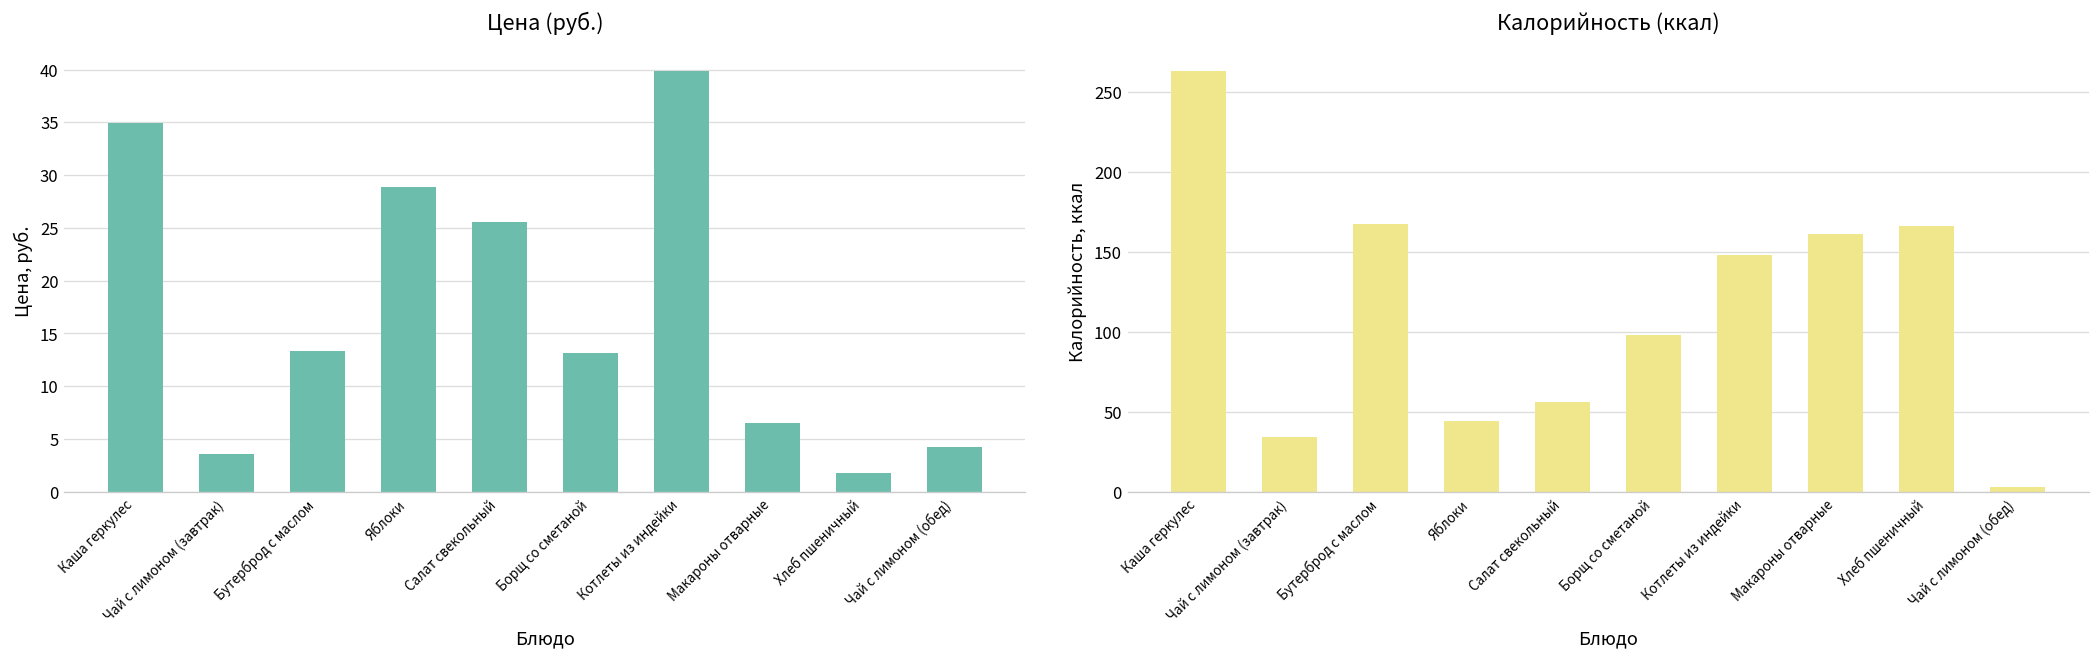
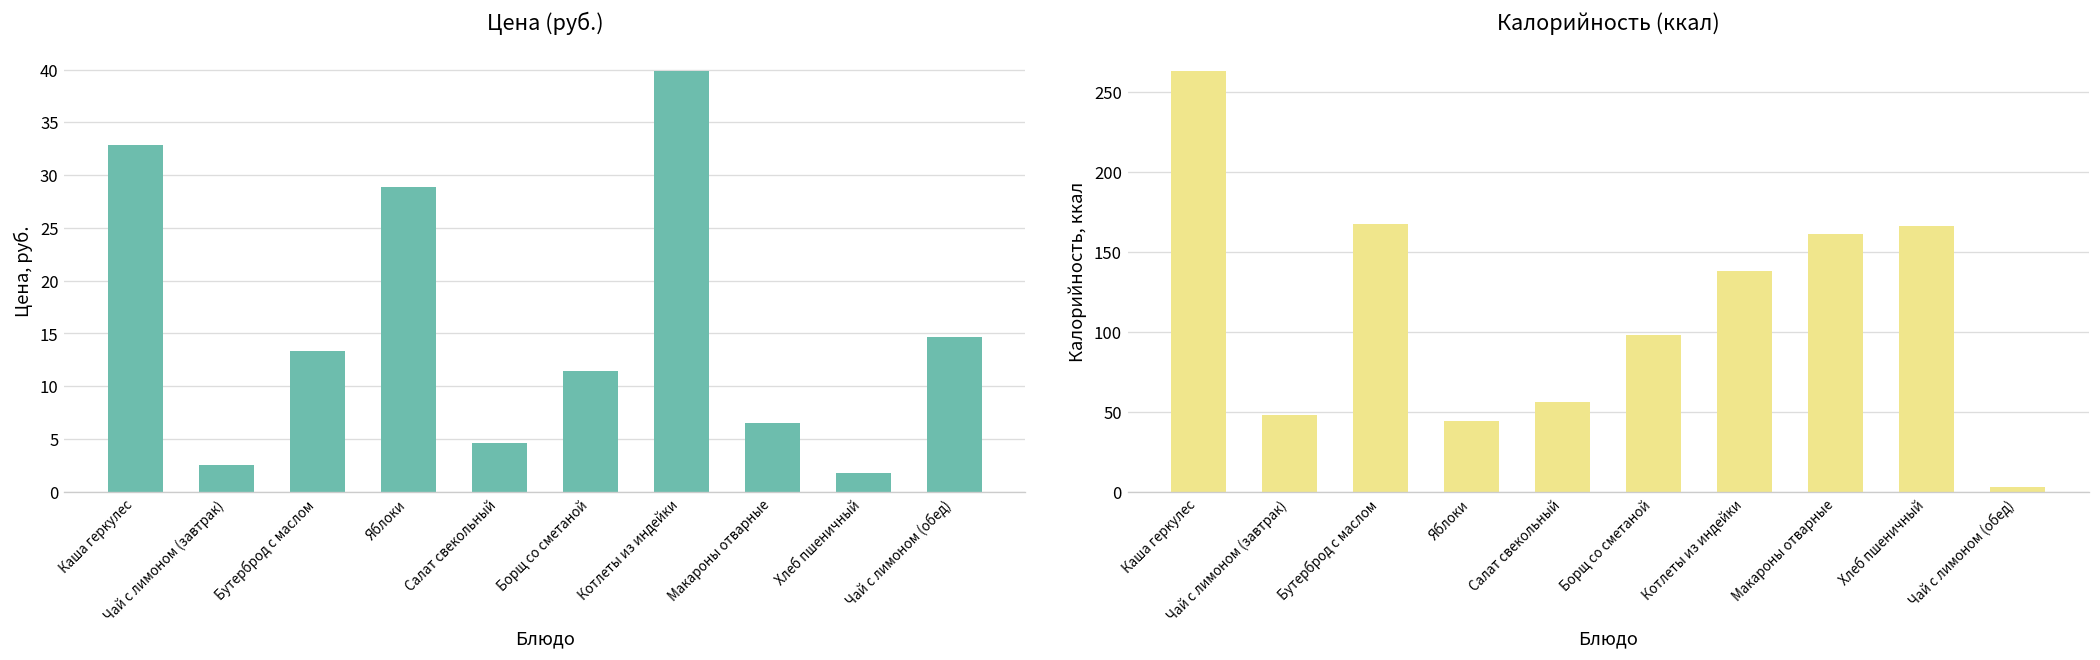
Цена (руб.), Каша геркулес: 35 -> 33
Цена (руб.), Чай с лимоном (завтрак): 4 -> 3
Цена (руб.), Салат свекольный: 26 -> 5
Цена (руб.), Борщ со сметаной: 13 -> 11
Цена (руб.), Чай с лимоном (обед): 4 -> 15
Калорийность (ккал), Чай с лимоном (завтрак): 34 -> 48
Калорийность (ккал), Котлеты из индейки: 148 -> 138
